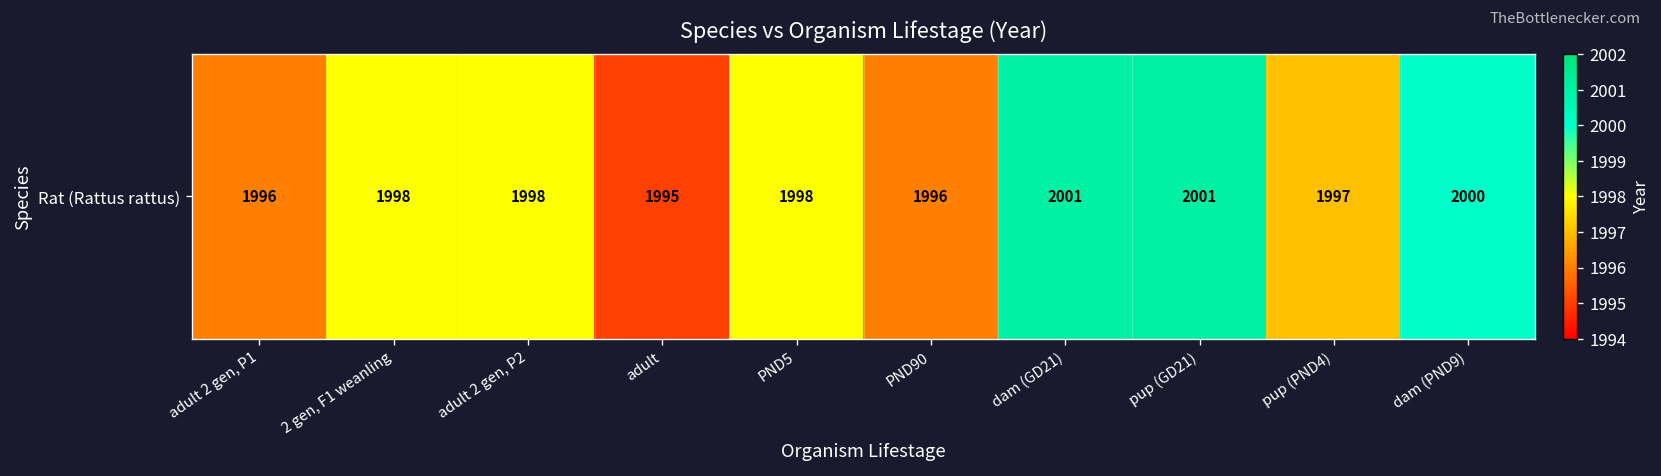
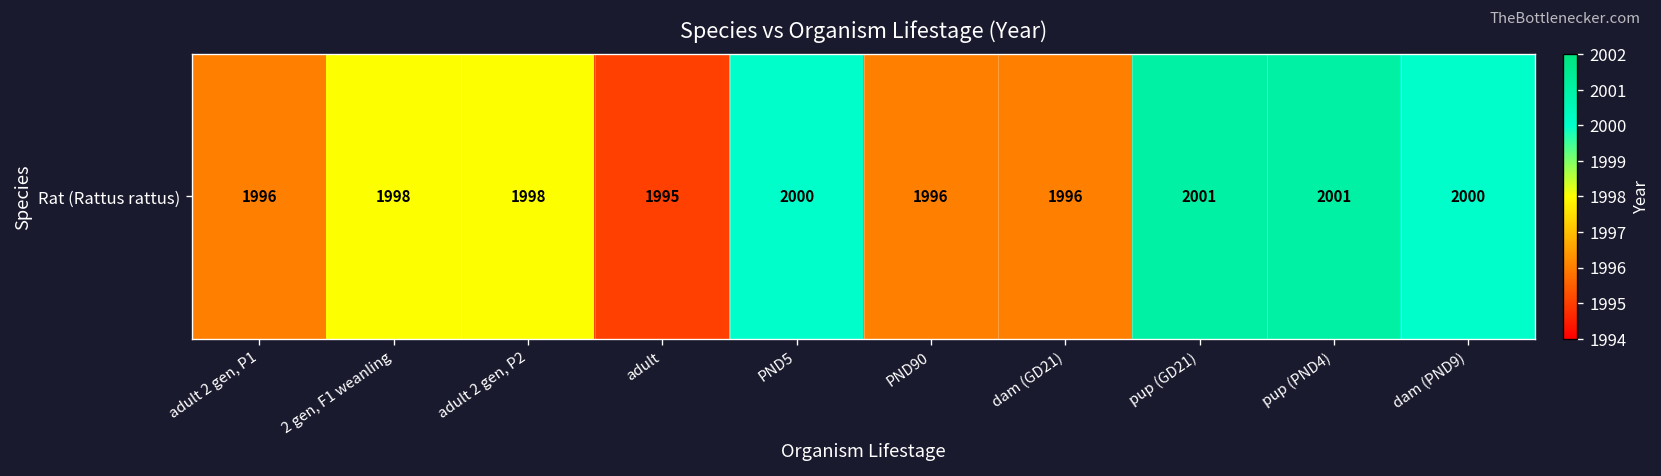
Rat (Rattus rattus), PND5: 1998 -> 2000
Rat (Rattus rattus), dam (GD21): 2001 -> 1996
Rat (Rattus rattus), pup (PND4): 1997 -> 2001
